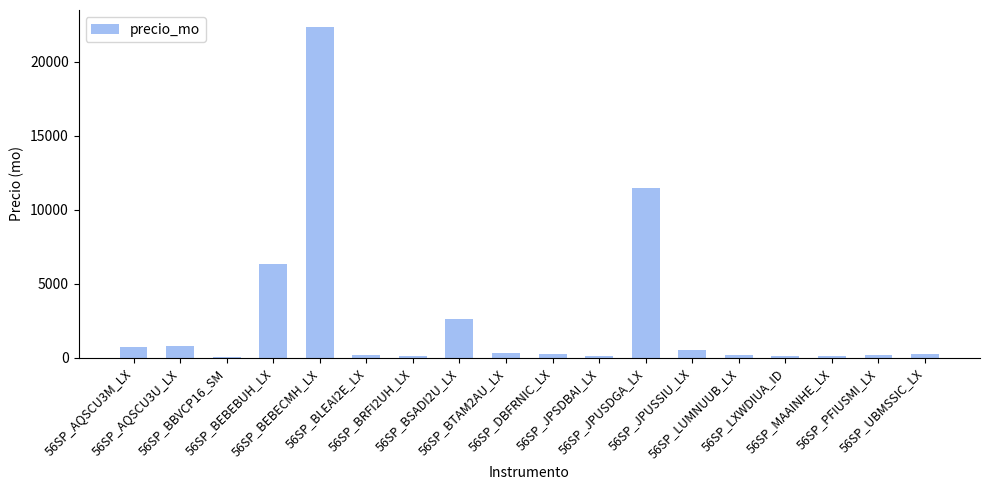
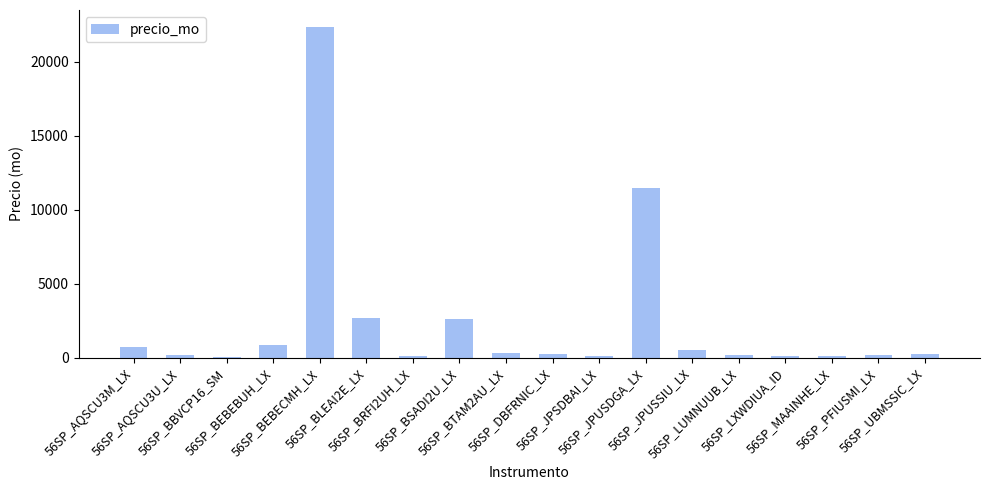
56SP_AQSCU3U_LX: 800 -> 200
56SP_BEBEBUH_LX: 6300 -> 900
56SP_BLEAI2E_LX: 200 -> 2700
